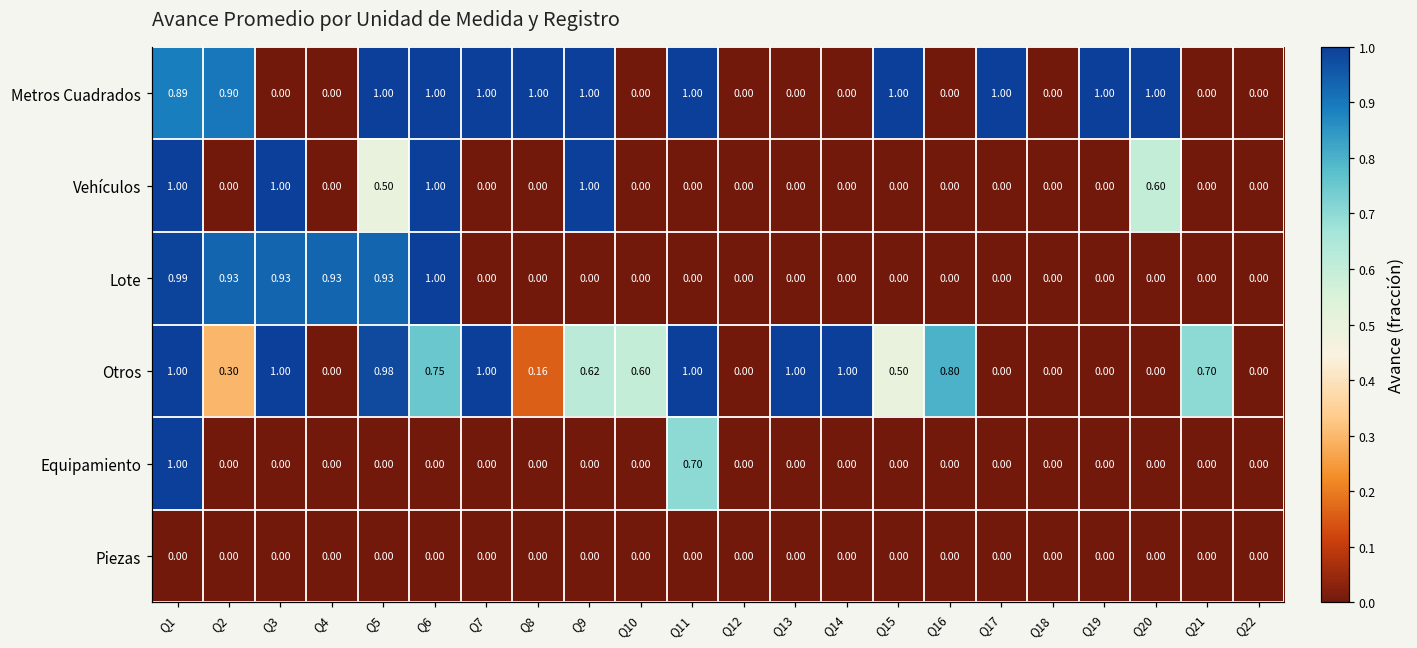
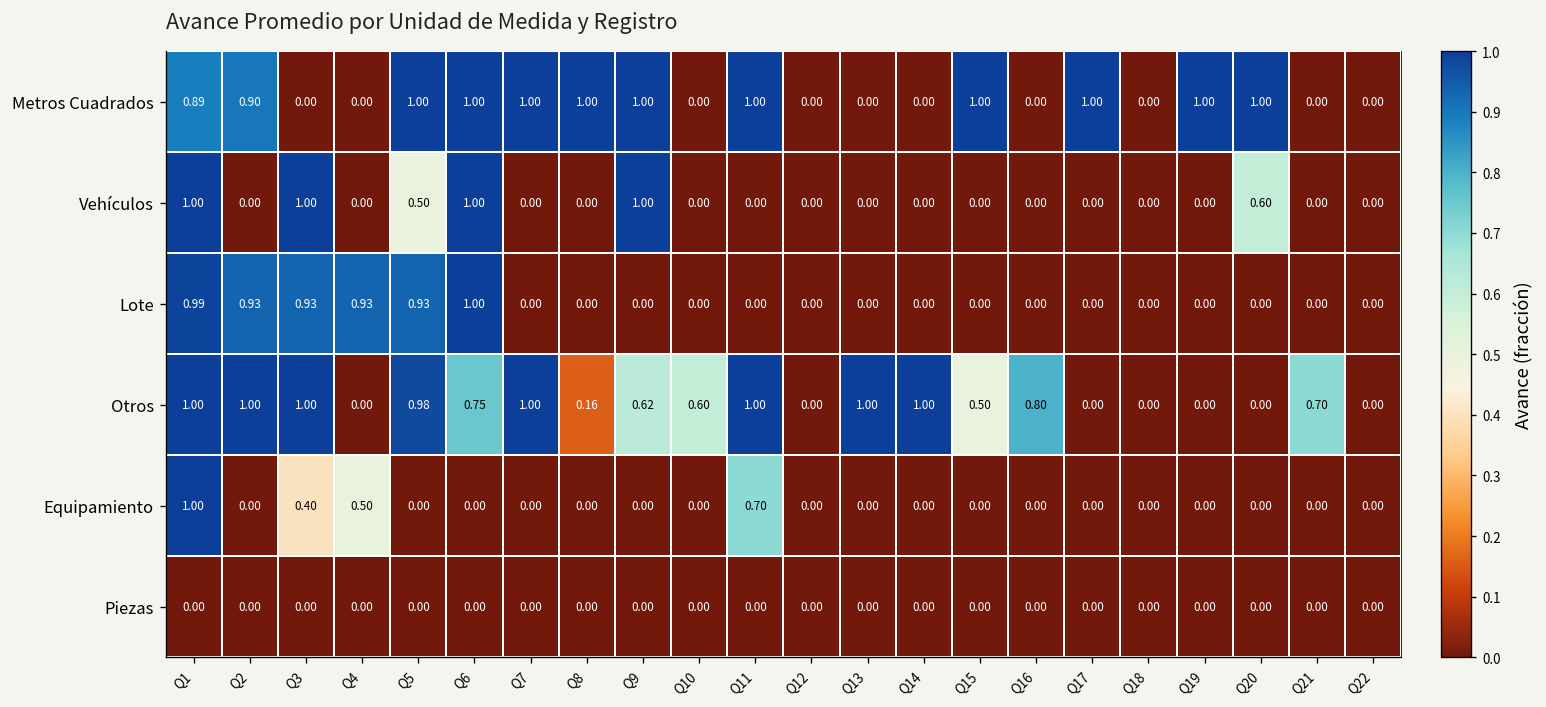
Otros, Q2: 0.30 -> 1.00
Equipamiento, Q3: 0.00 -> 0.40
Equipamiento, Q4: 0.00 -> 0.50
